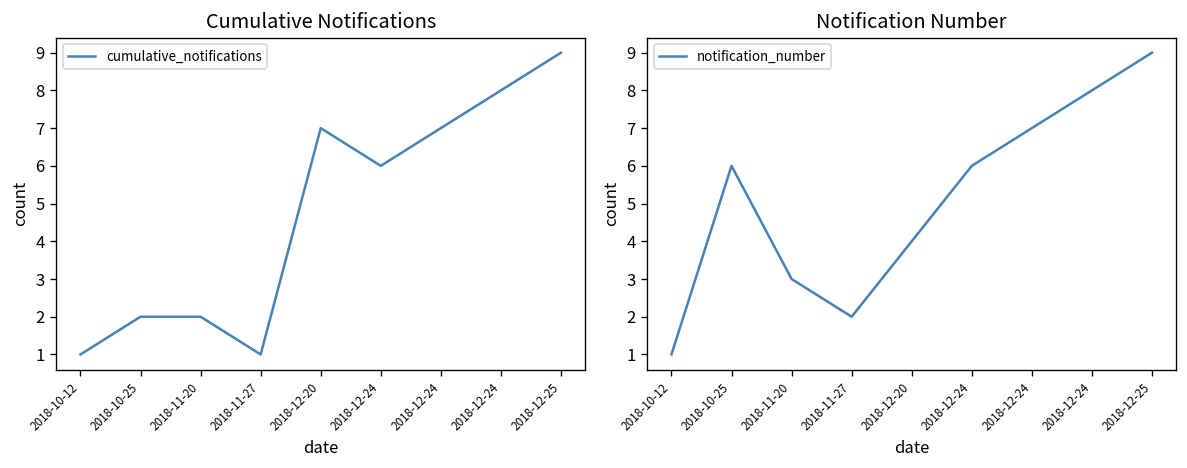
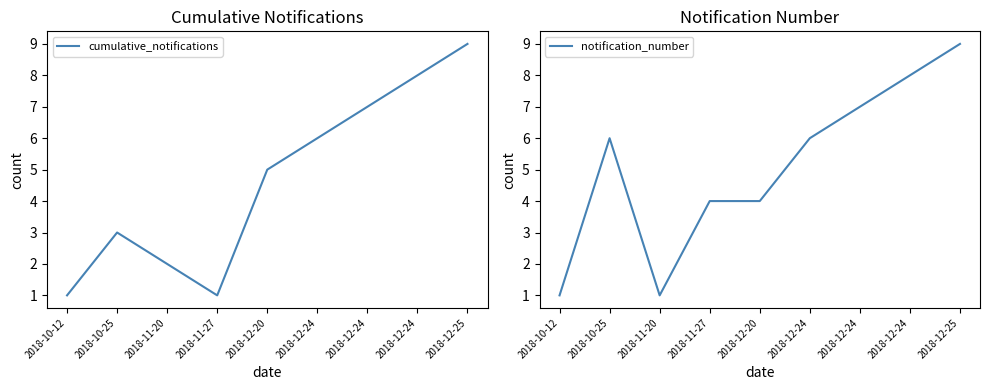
Cumulative Notifications, 2018-10-25: 2 -> 3
Cumulative Notifications, 2018-12-20: 7 -> 5
Notification Number, 2018-11-20: 3 -> 1
Notification Number, 2018-11-27: 2 -> 4
